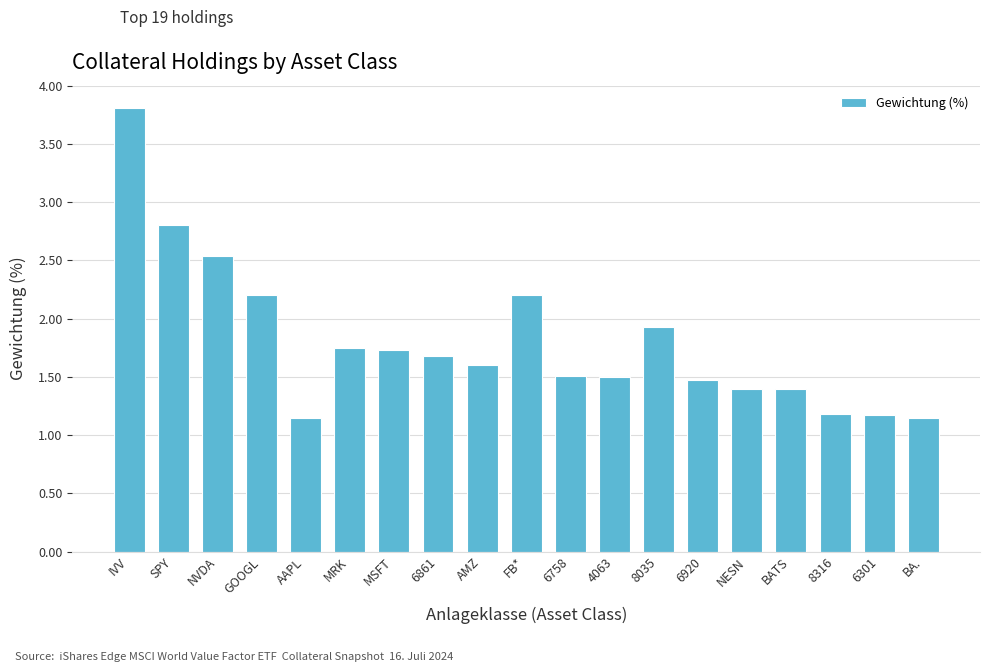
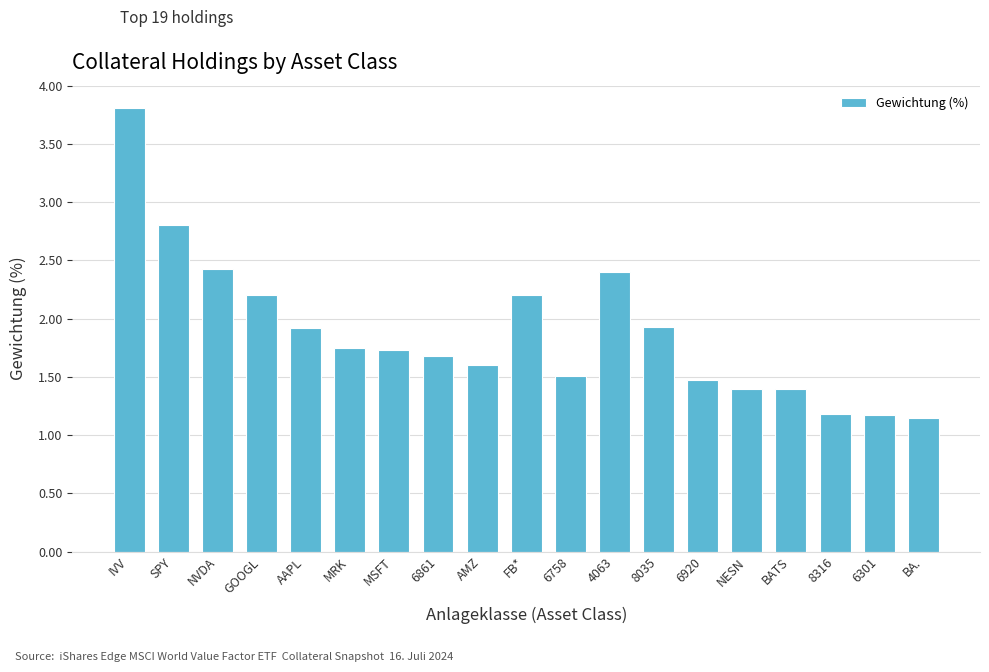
NVDA: 2.54 -> 2.43
AAPL: 1.15 -> 1.92
4063: 1.5 -> 2.4
